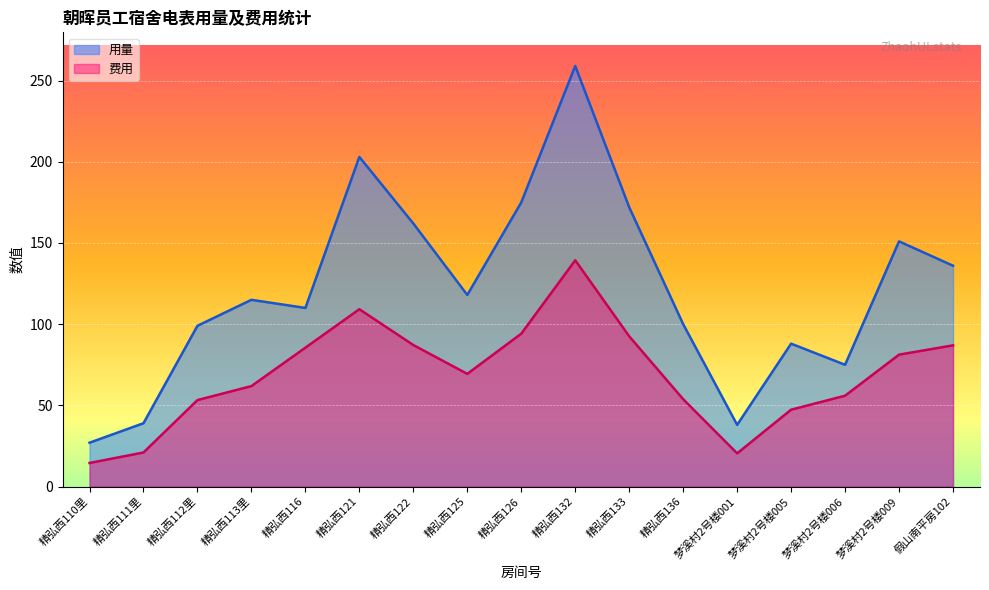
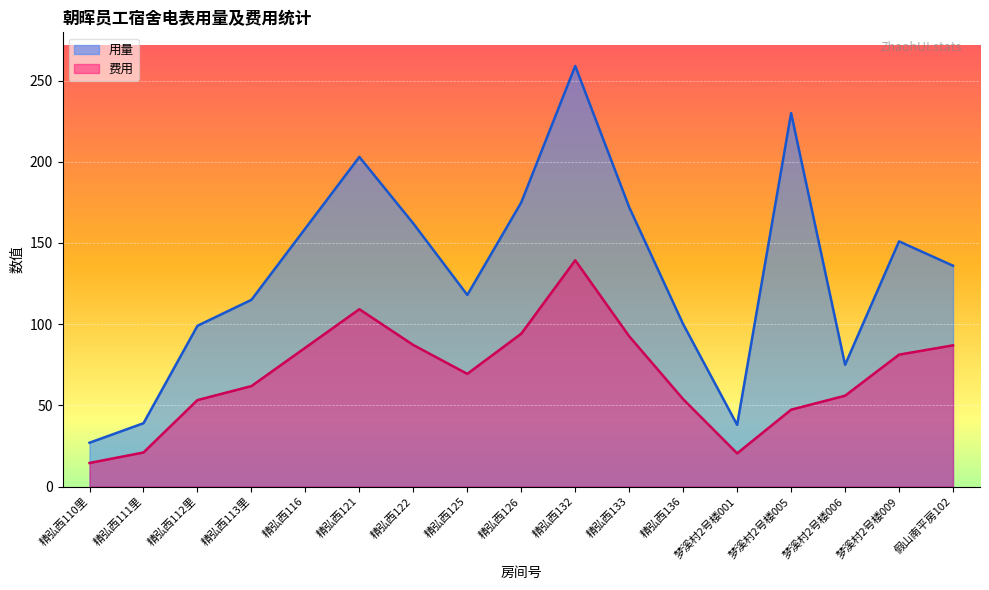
用量, 精弘西116: 110 -> 159
用量, 梦溪村2号楼005: 88 -> 230
